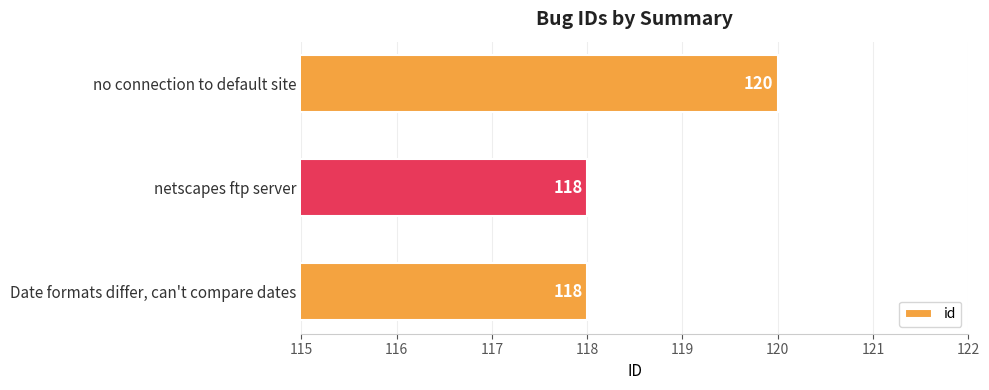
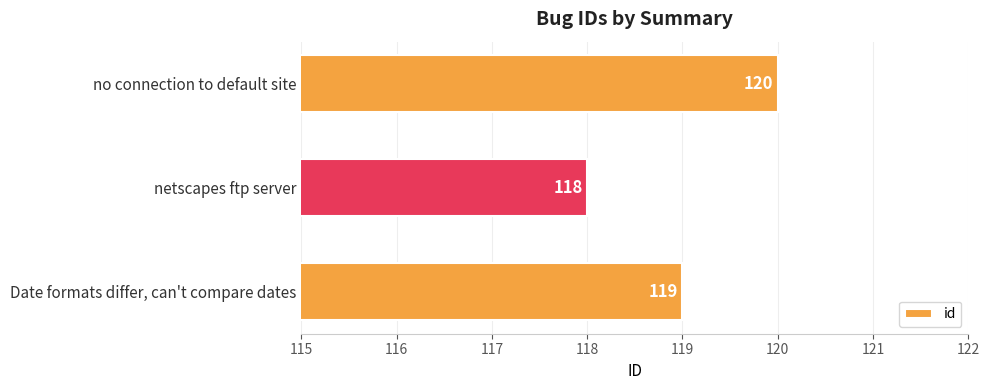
Date formats differ, can't compare dates: 118 -> 119
